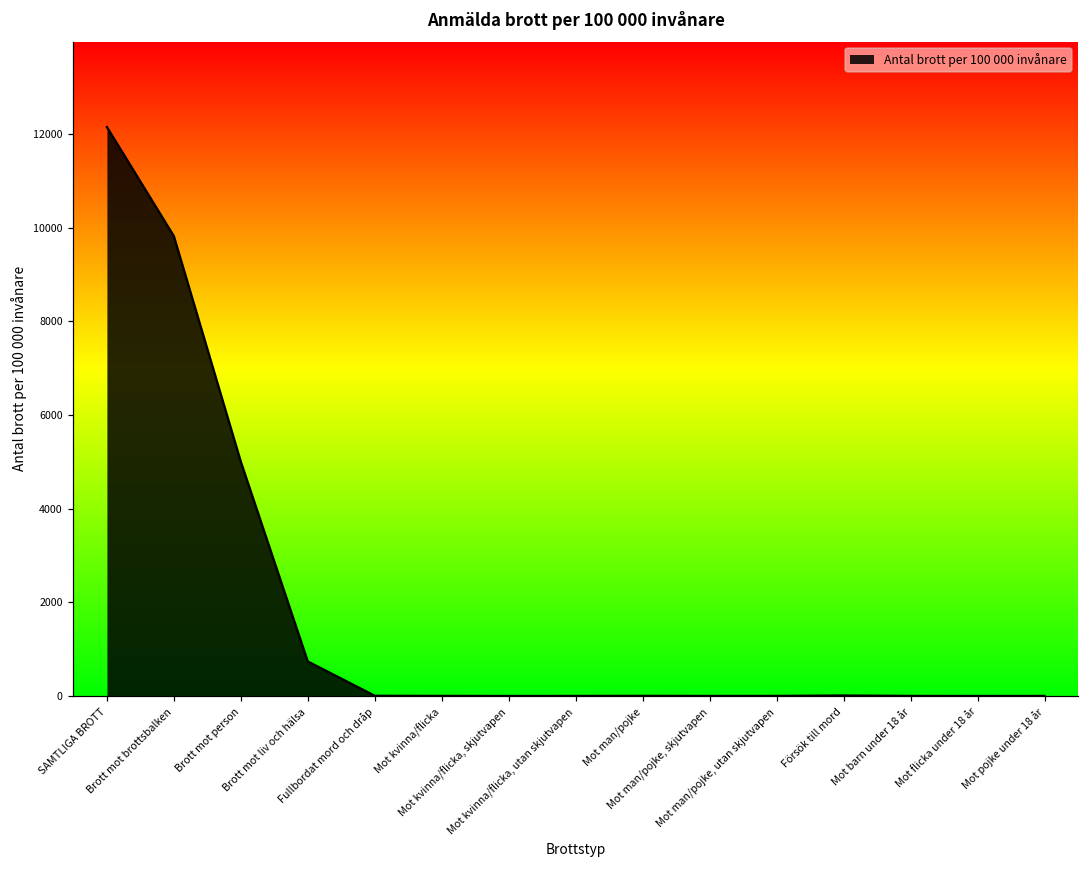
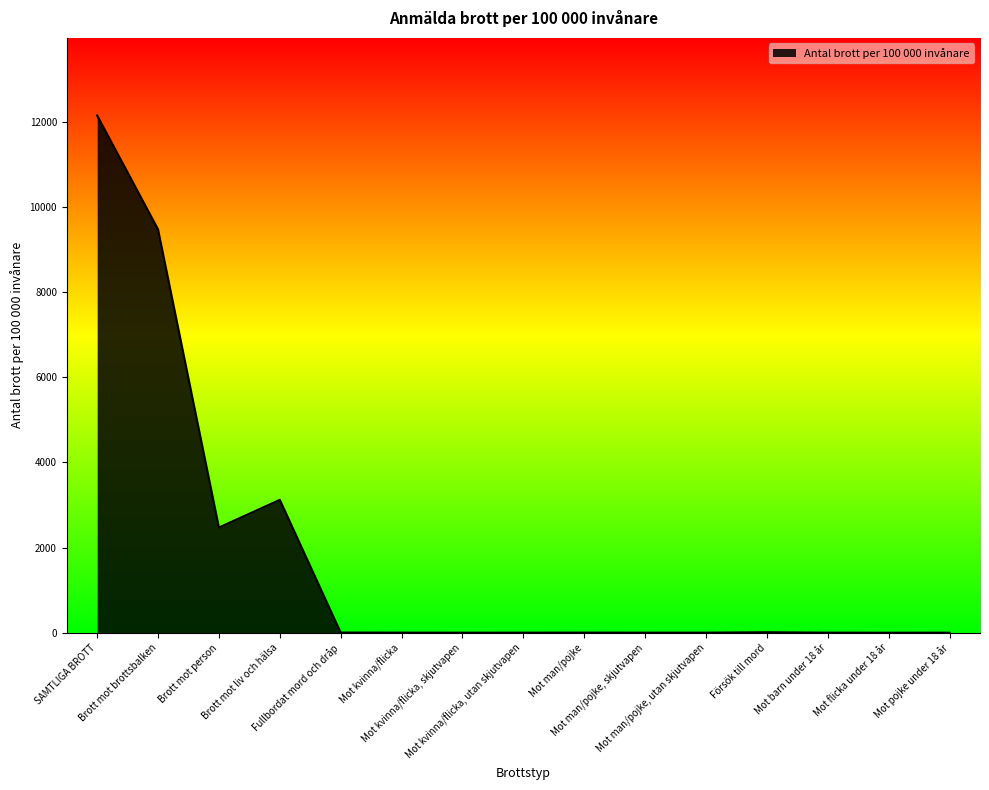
Brott mot brottsbalken: 9800 -> 9500
Brott mot person: 5000 -> 2500
Brott mot liv och hälsa: 700 -> 3100
